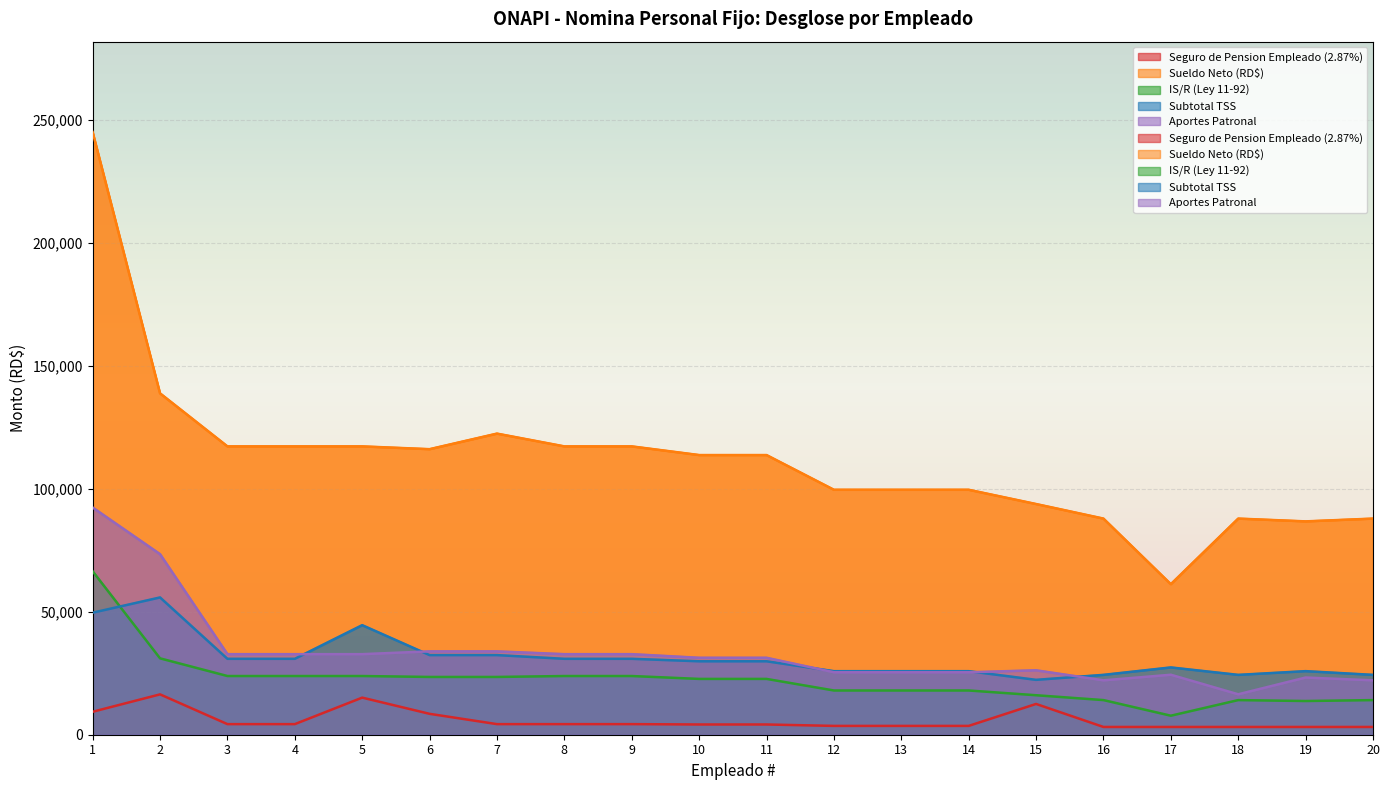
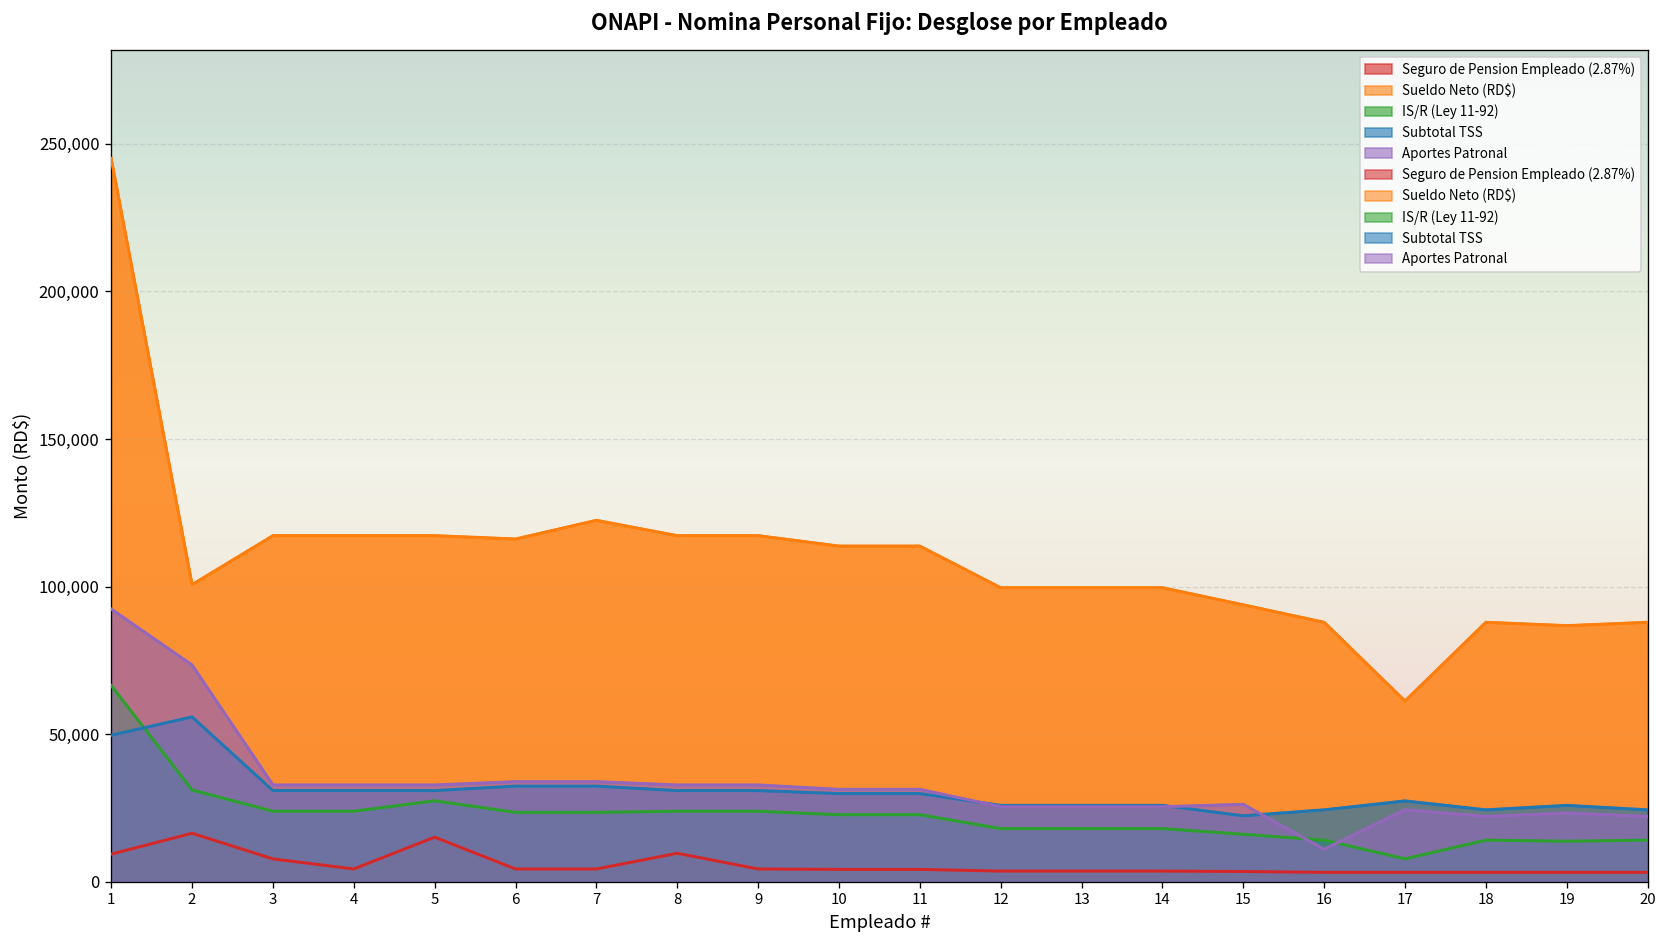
Sueldo Neto (RD$), 2: 139,000 -> 101,000
Seguro de Pension Empleado (2.87%), 3: 4,000 -> 8,000
IS/R (Ley 11-92), 5: 24,000 -> 27,000
Subtotal TSS, 5: 45,000 -> 31,000
Seguro de Pension Empleado (2.87%), 6: 8,000 -> 4,000
Seguro de Pension Empleado (2.87%), 8: 4,000 -> 10,000
Seguro de Pension Empleado (2.87%), 15: 13,000 -> 3,000
Aportes Patronal, 16: 22,000 -> 11,000
Aportes Patronal, 18: 16,000 -> 22,000
